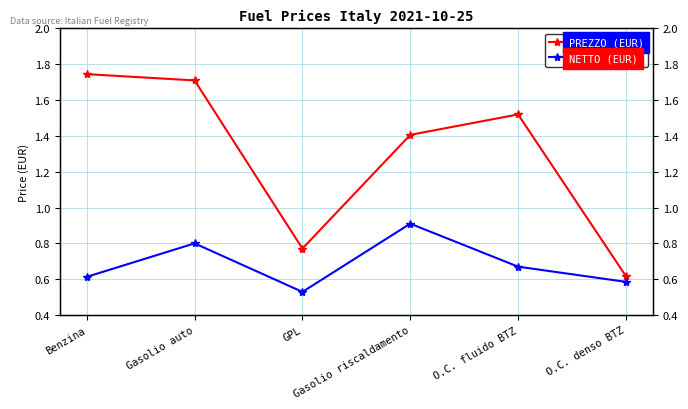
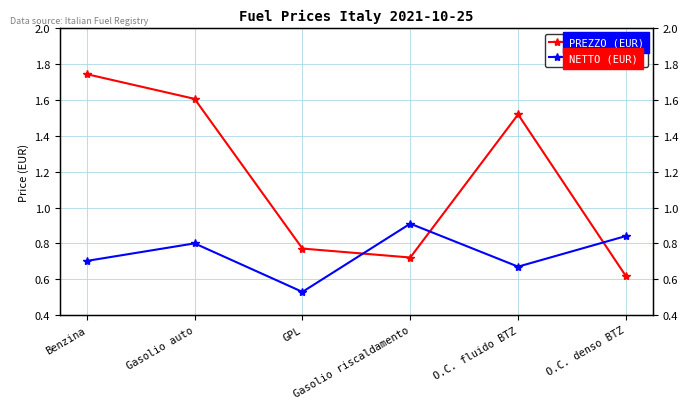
NETTO (EUR), Benzina: 0.61 -> 0.70
PREZZO (EUR), Gasolio auto: 1.71 -> 1.61
PREZZO (EUR), Gasolio riscaldamento: 1.41 -> 0.72
NETTO (EUR), O.C. denso BTZ: 0.59 -> 0.84
